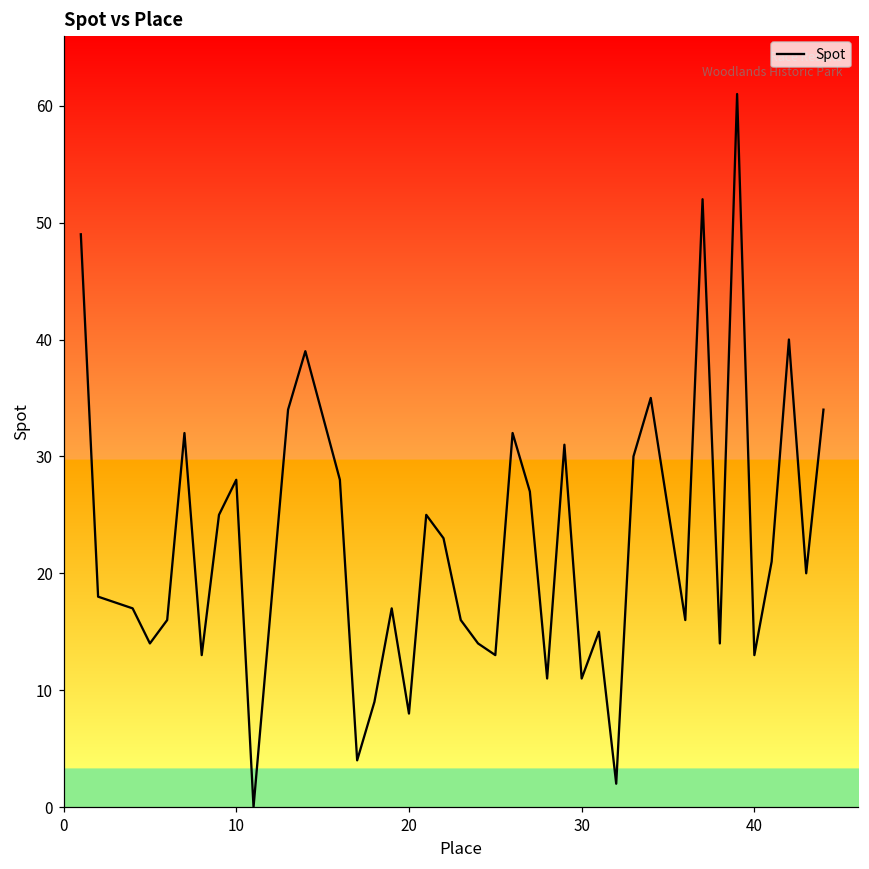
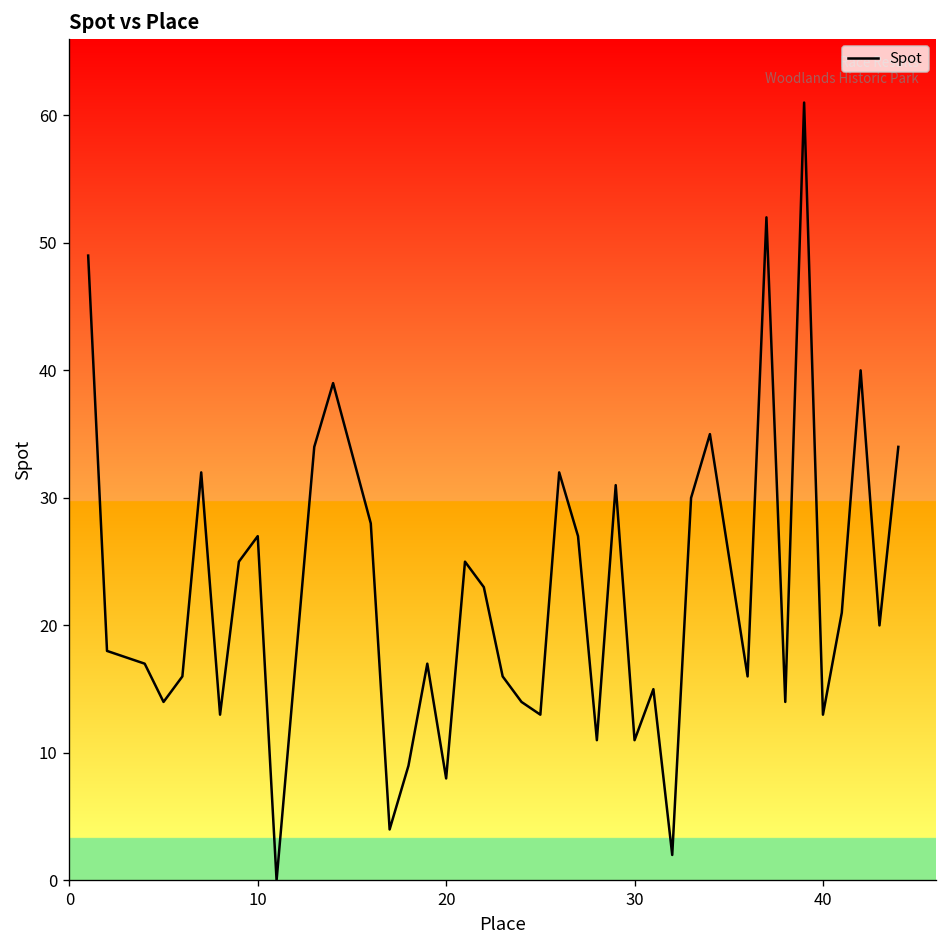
10: 28 -> 27
